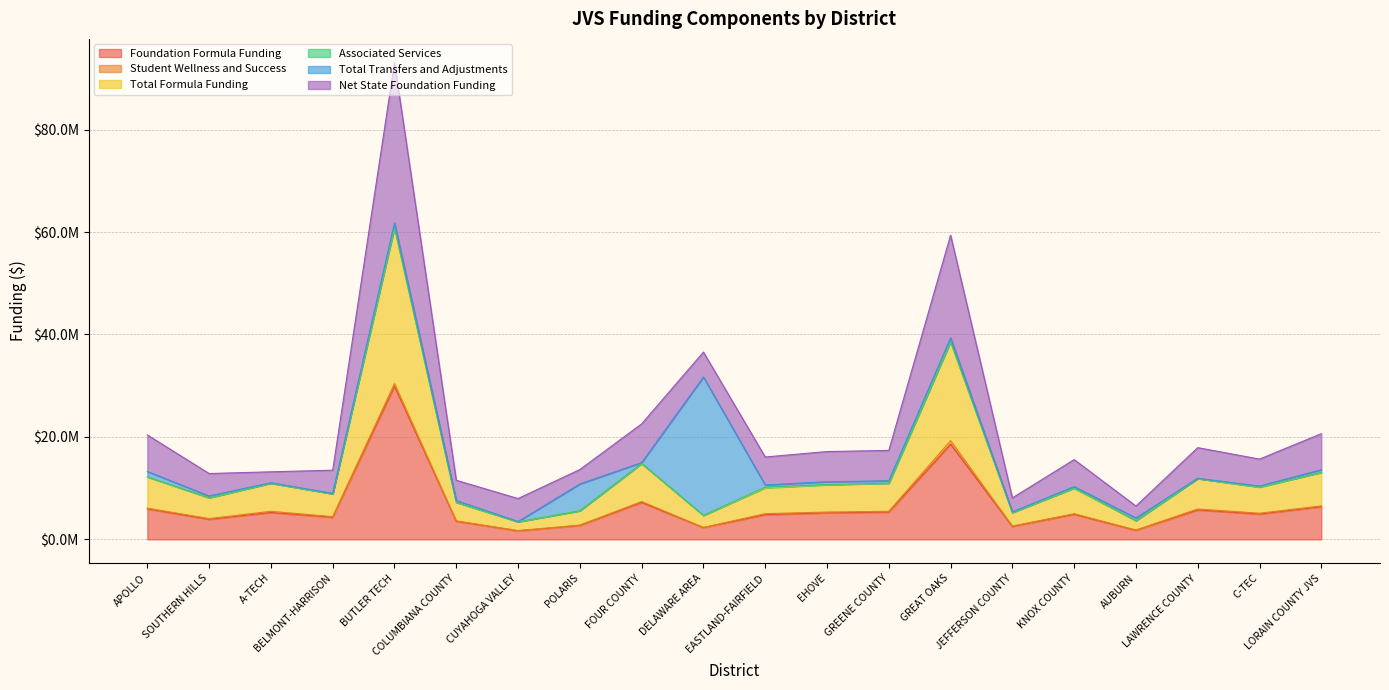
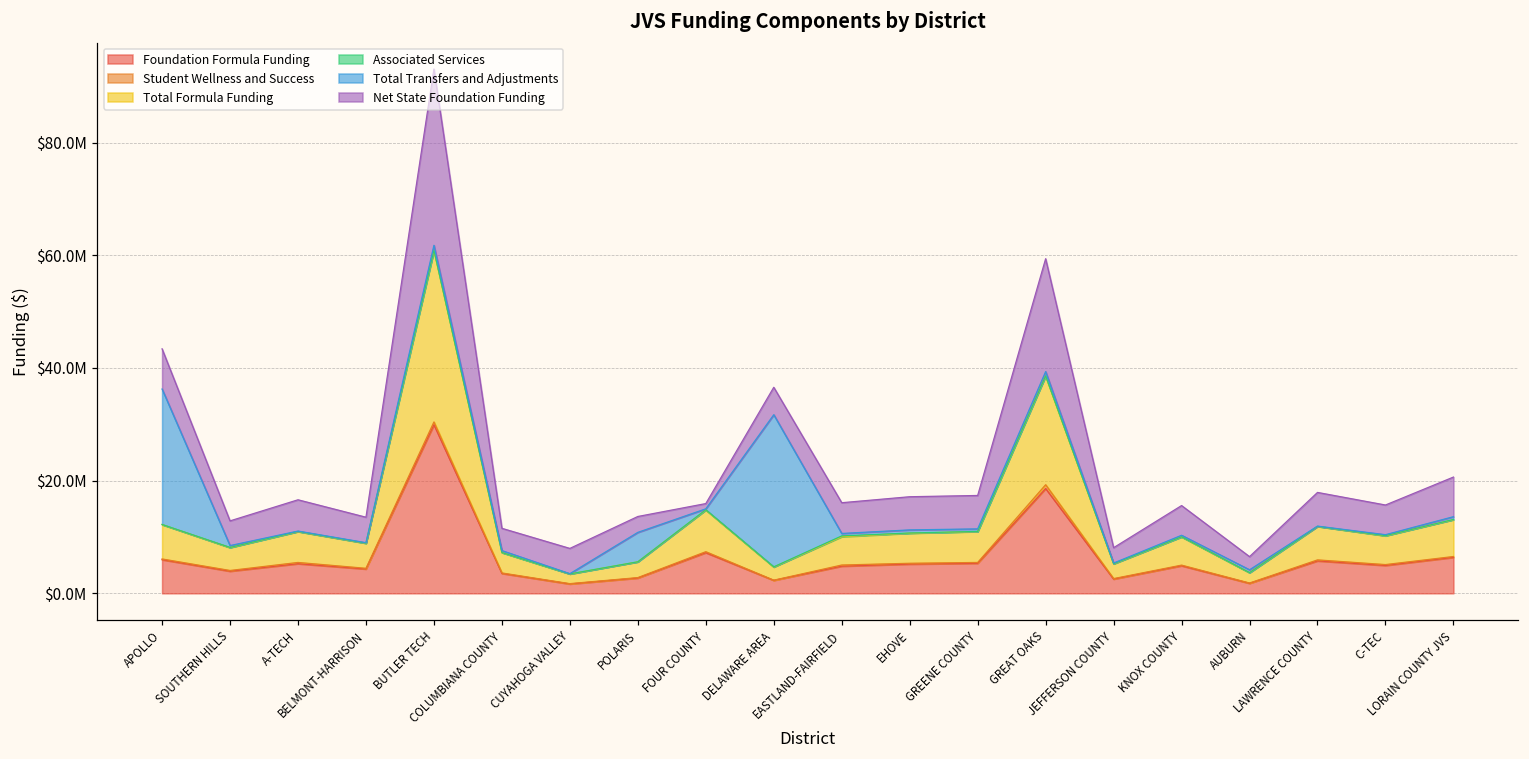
Total Transfers and Adjustments, APOLLO: $1000000 -> $24000000
Net State Foundation Funding, A-TECH: $2000000 -> $6000000
Net State Foundation Funding, FOUR COUNTY: $8000000 -> $1000000
